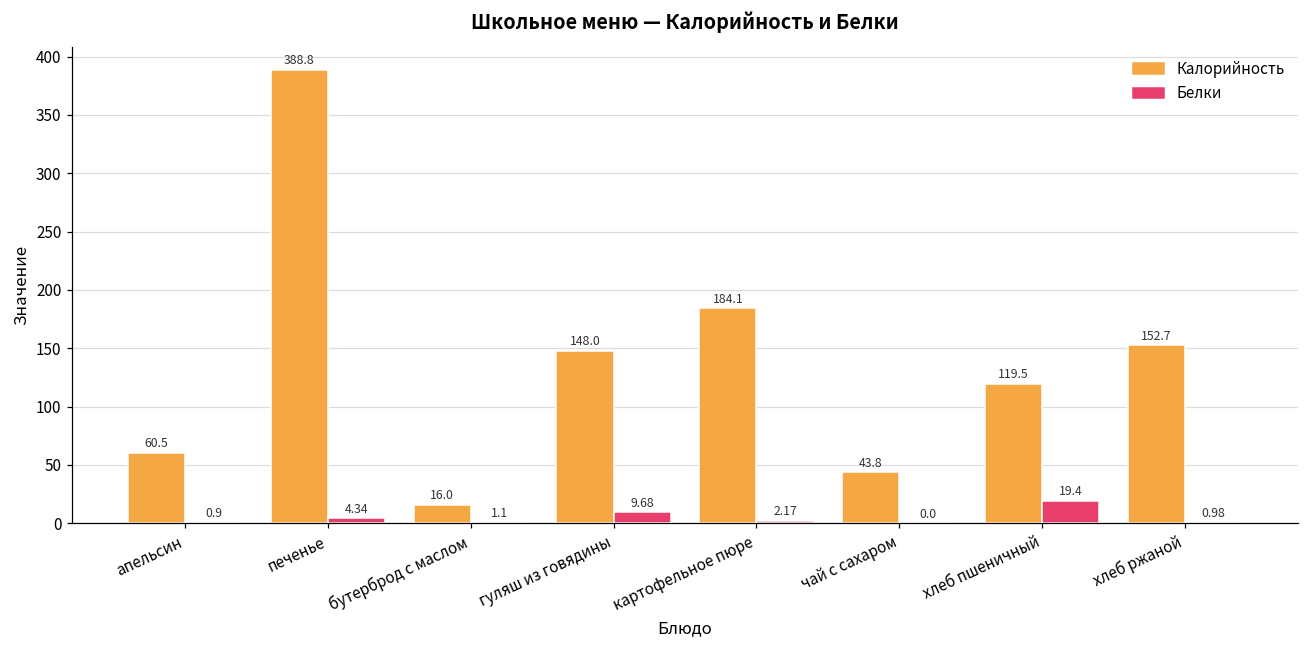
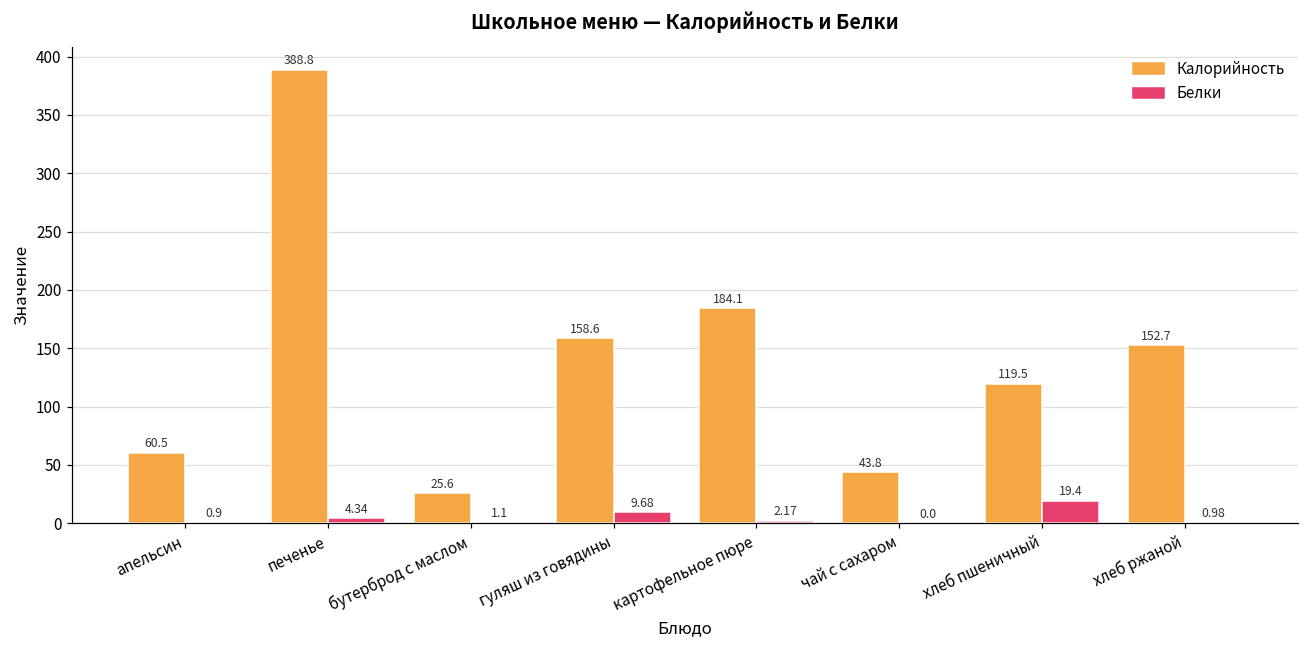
Калорийность, бутерброд с маслом: 16.0 -> 25.6
Калорийность, гуляш из говядины: 148.0 -> 158.6
